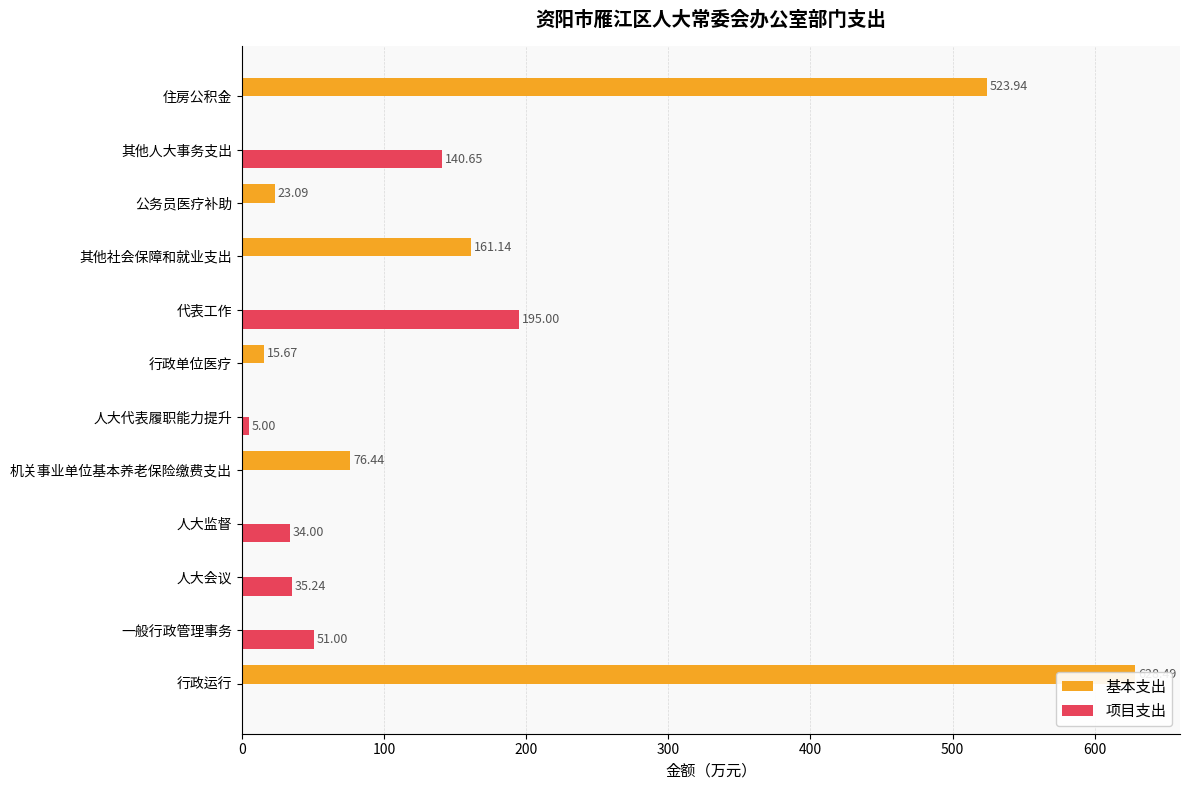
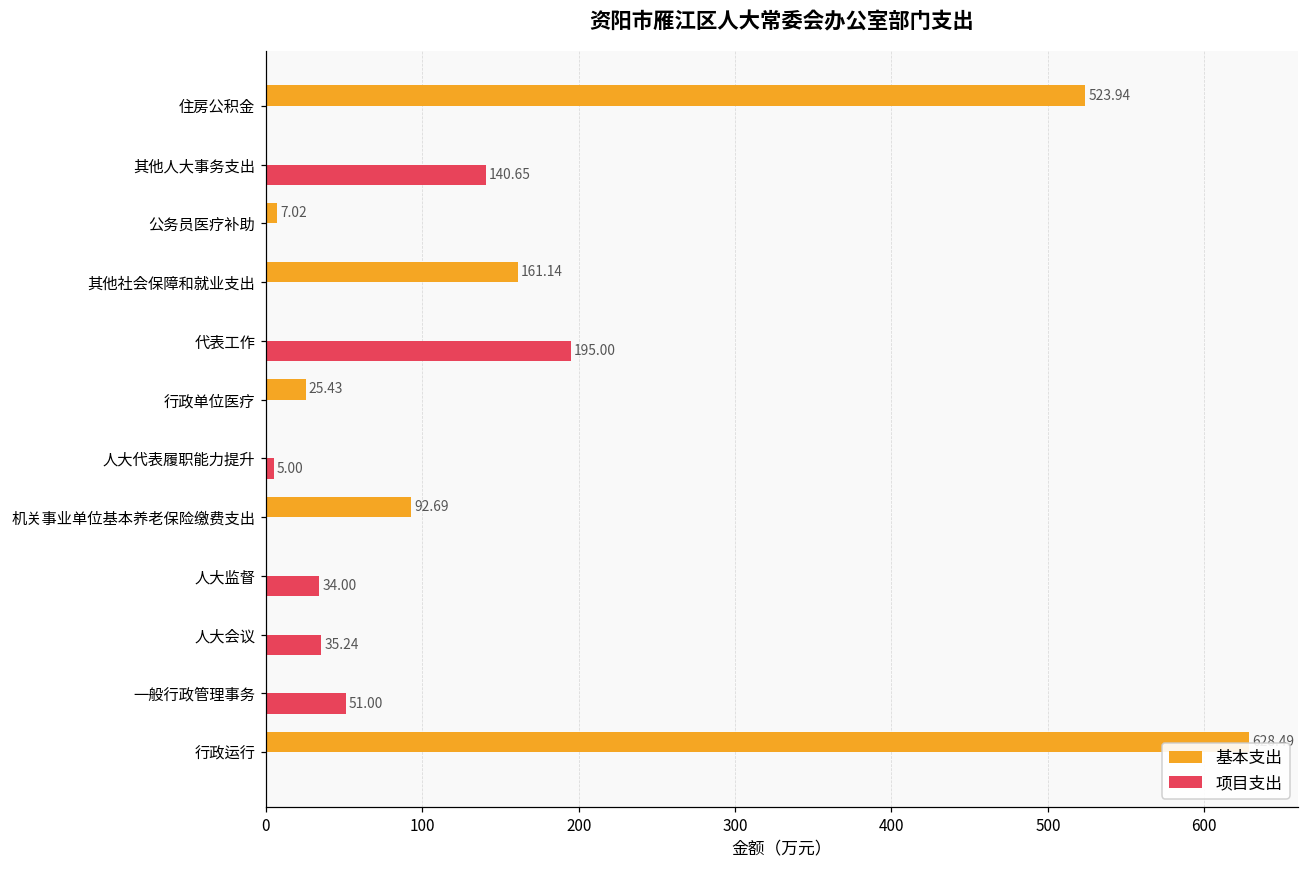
基本支出, 公务员医疗补助: 23.09 -> 7.02
基本支出, 行政单位医疗: 15.67 -> 25.43
基本支出, 机关事业单位基本养老保险缴费支出: 76.44 -> 92.69
